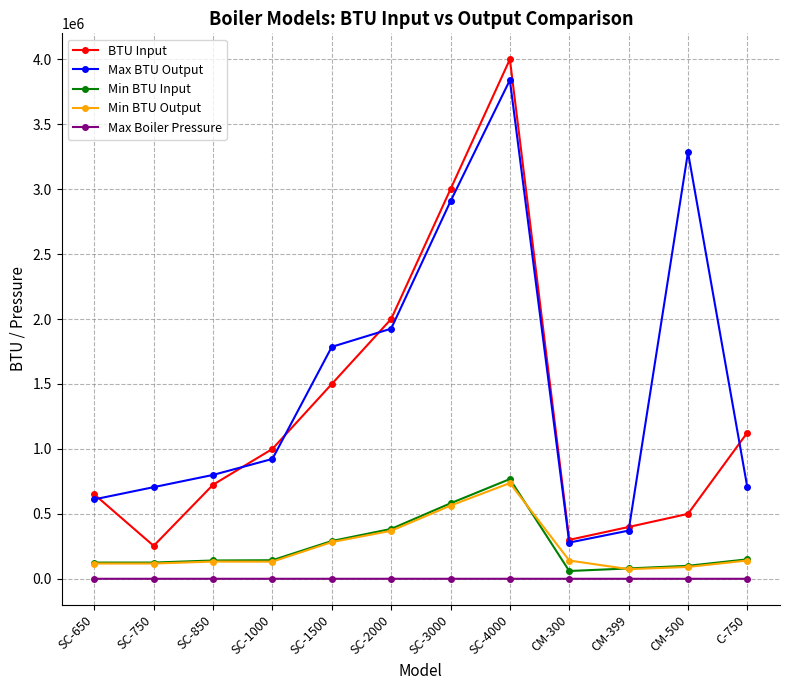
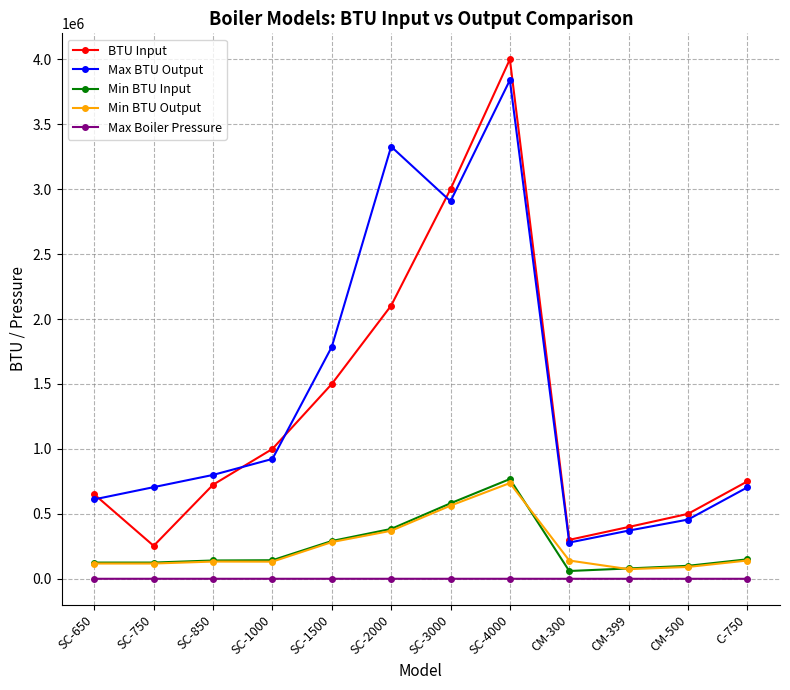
BTU Input, SC-2000: 2000000 -> 2100000
Max BTU Output, SC-2000: 1930000 -> 3330000
Max BTU Output, CM-500: 3280000 -> 460000
BTU Input, C-750: 1130000 -> 750000
